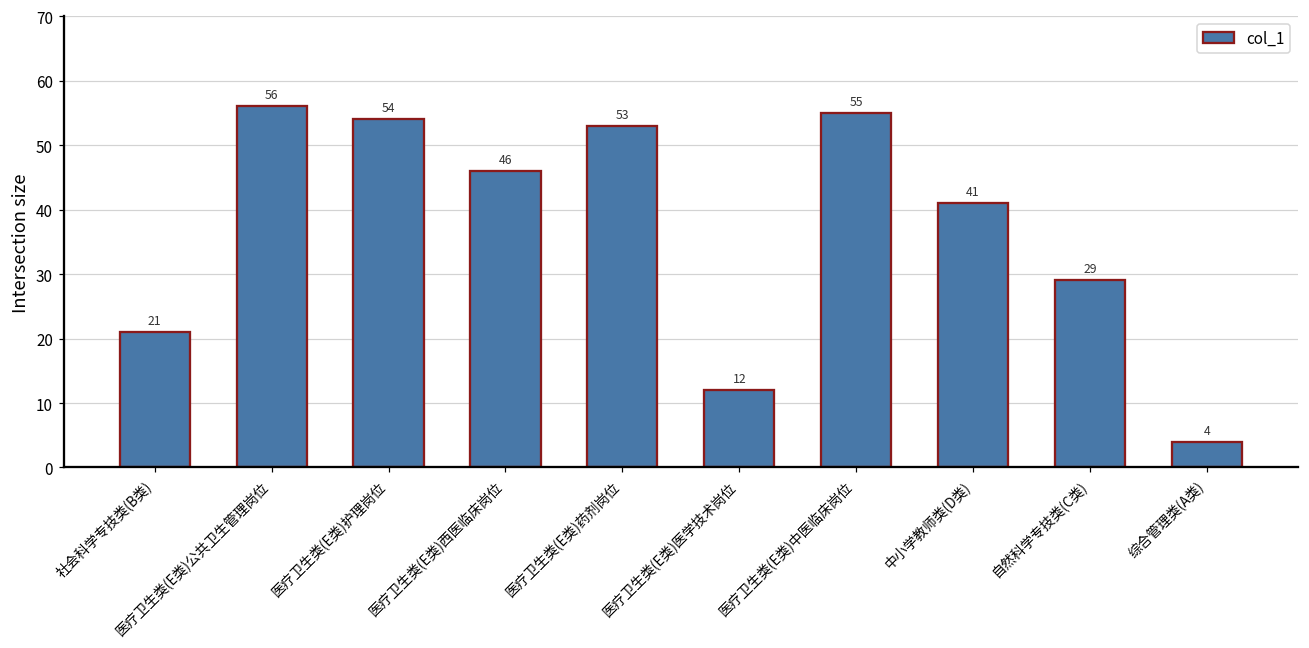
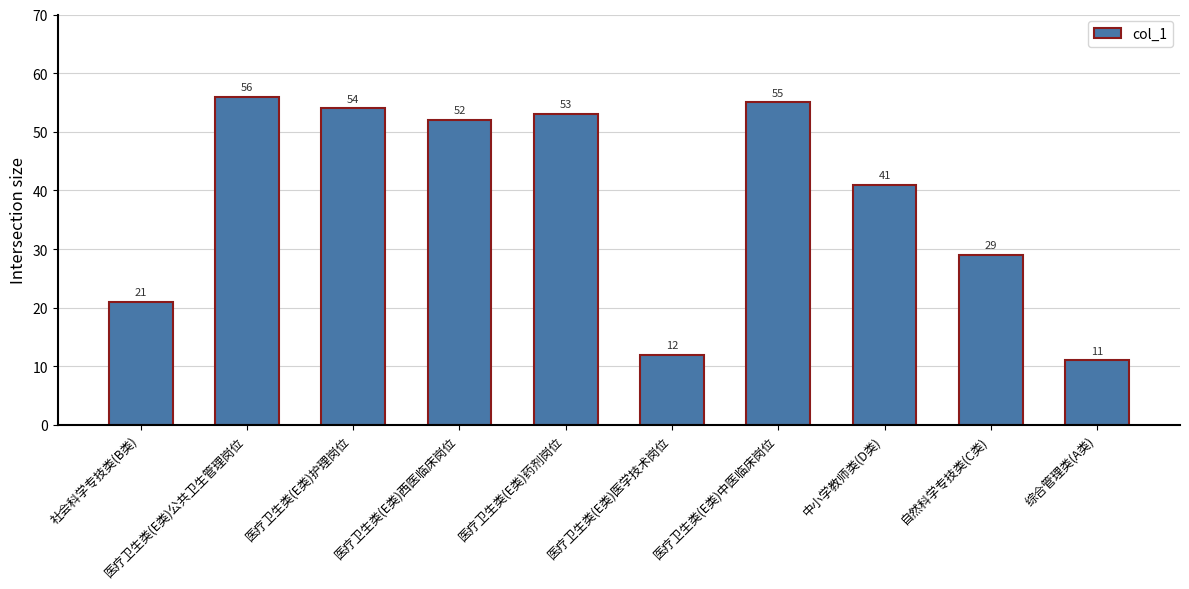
医疗卫生类(E类)西医临床岗位: 46 -> 52
综合管理类(A类): 4 -> 11
